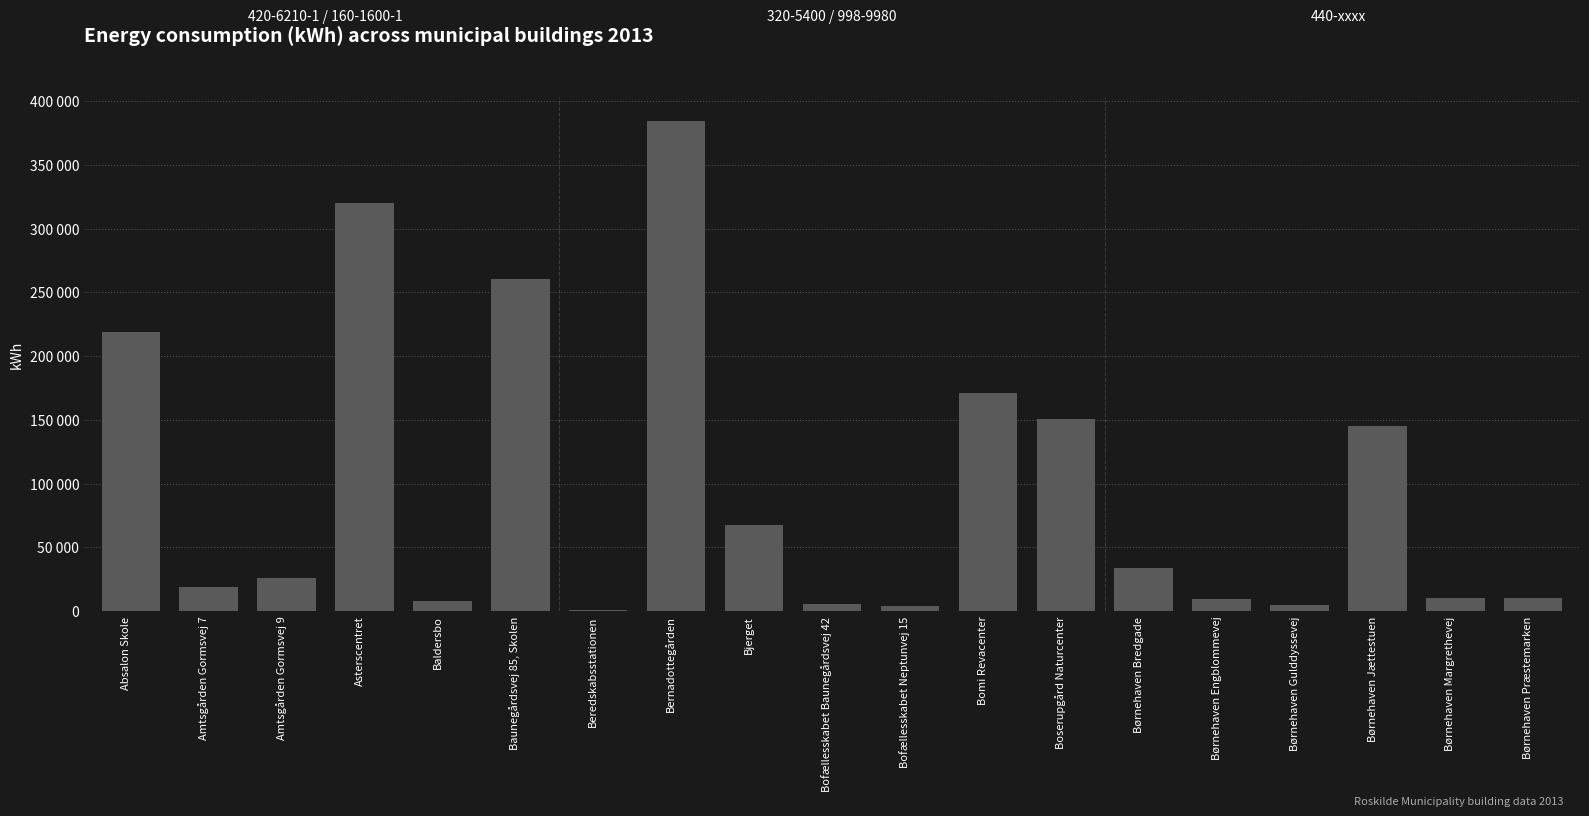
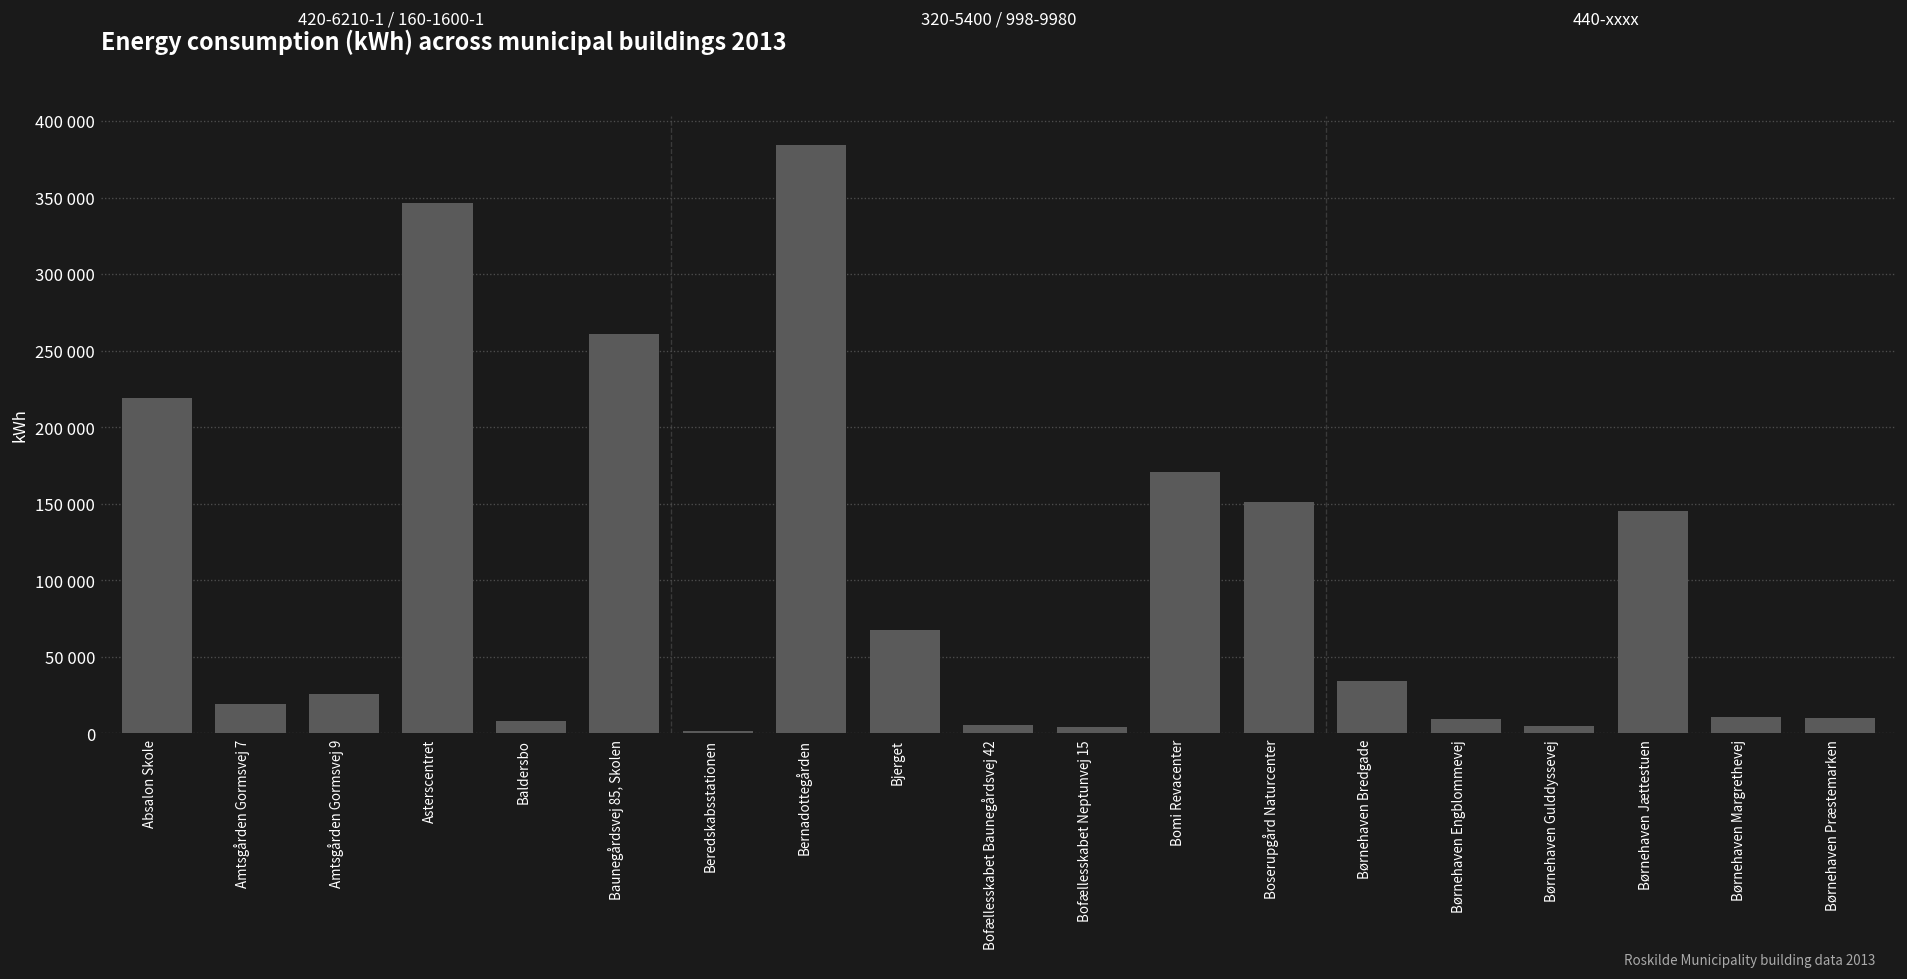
Asterscentret: 320000 -> 346000
